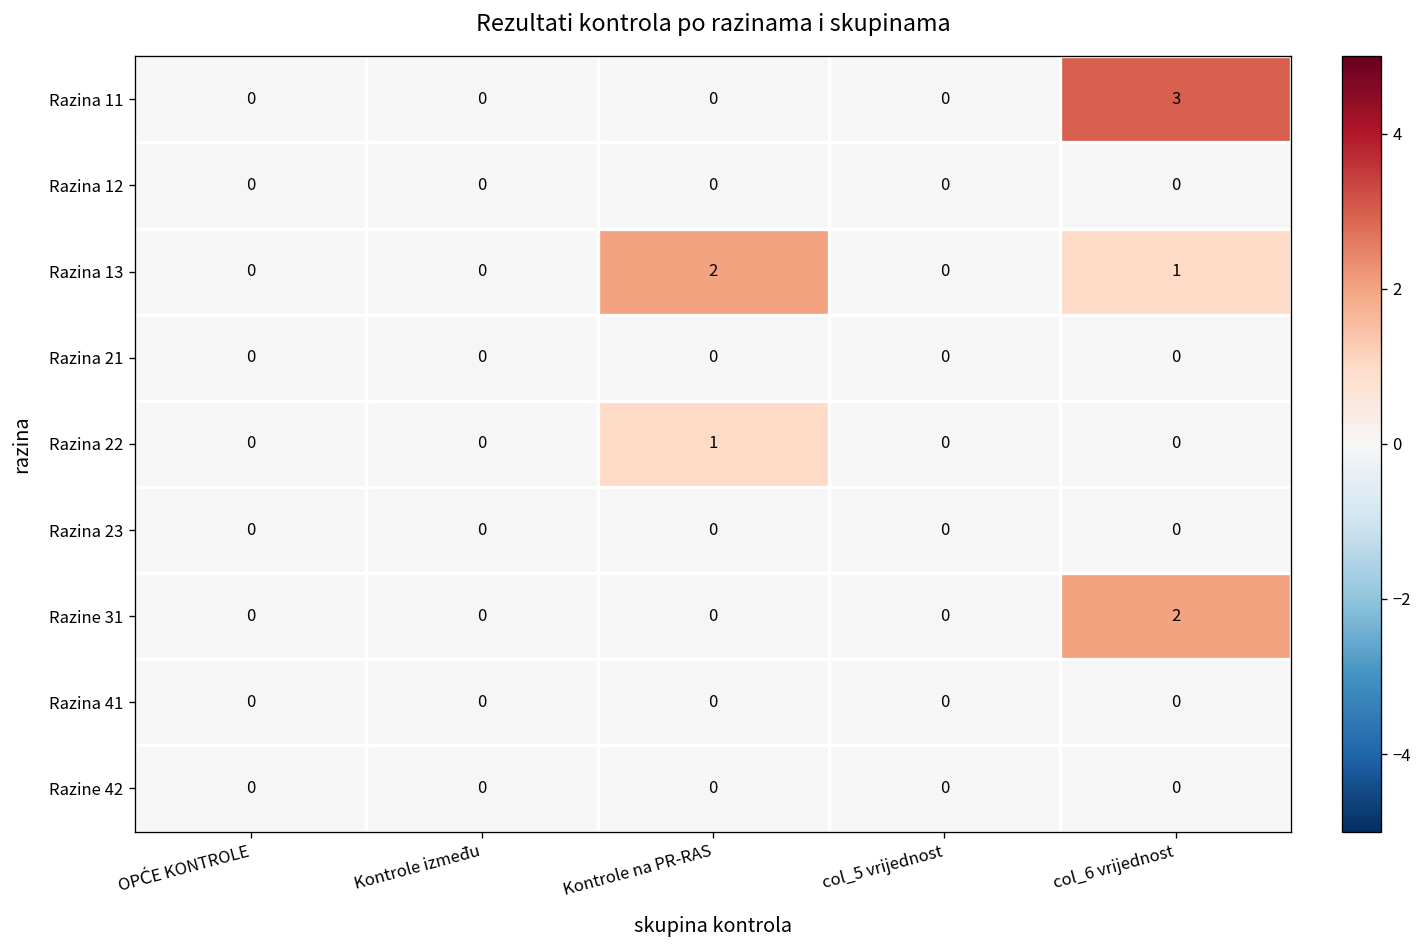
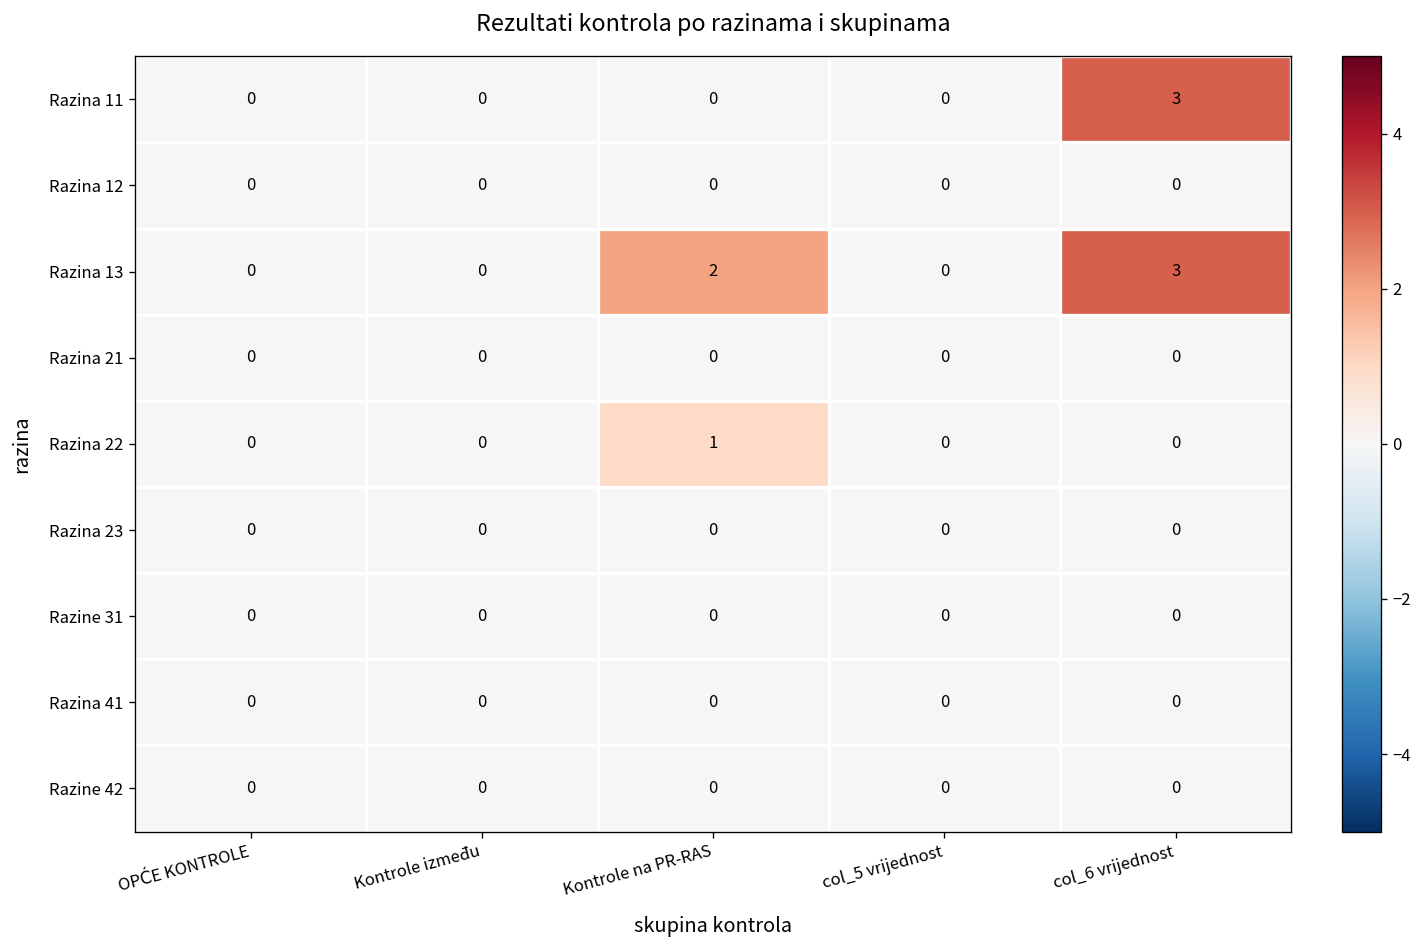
Razina 13, col_6 vrijednost: 1 -> 3
Razine 31, col_6 vrijednost: 2 -> 0
